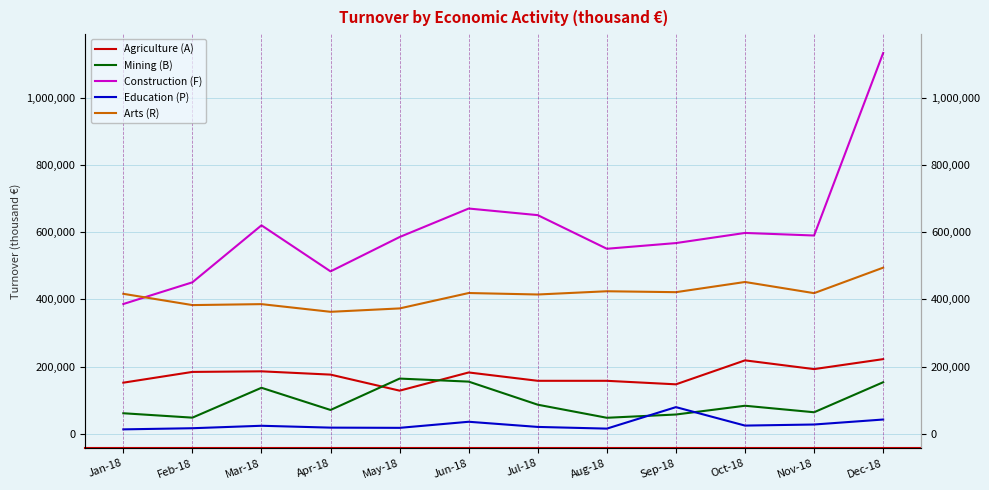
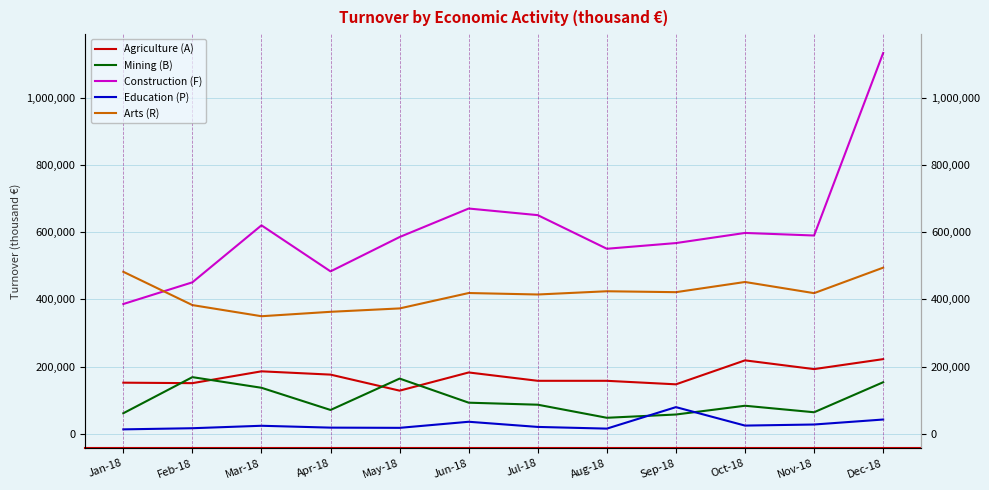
Arts (R), Jan-18: 420,000 -> 480,000
Agriculture (A), Feb-18: 180,000 -> 150,000
Mining (B), Feb-18: 50,000 -> 170,000
Arts (R), Mar-18: 390,000 -> 350,000
Mining (B), Jun-18: 160,000 -> 90,000
